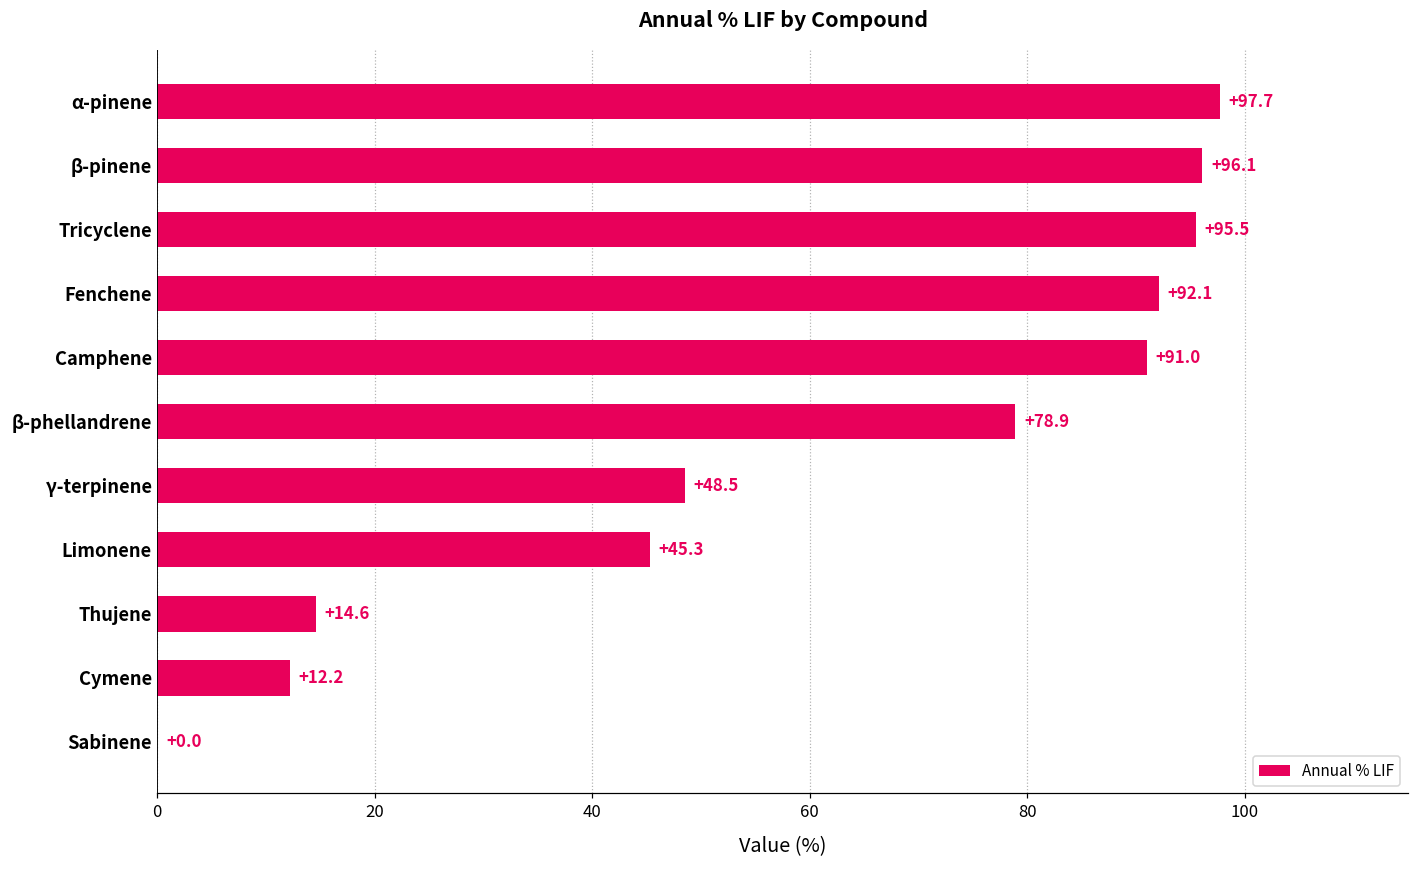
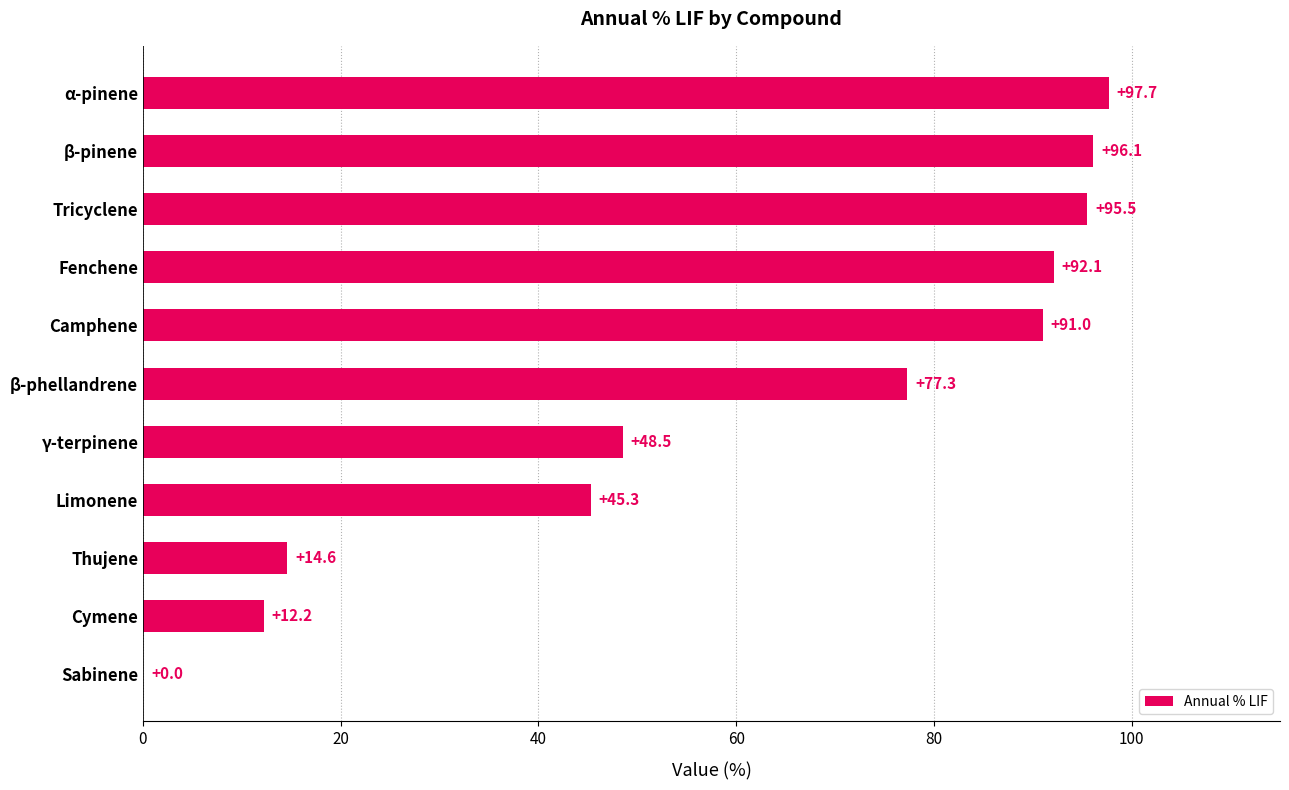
β-phellandrene: +78.9 -> +77.3
